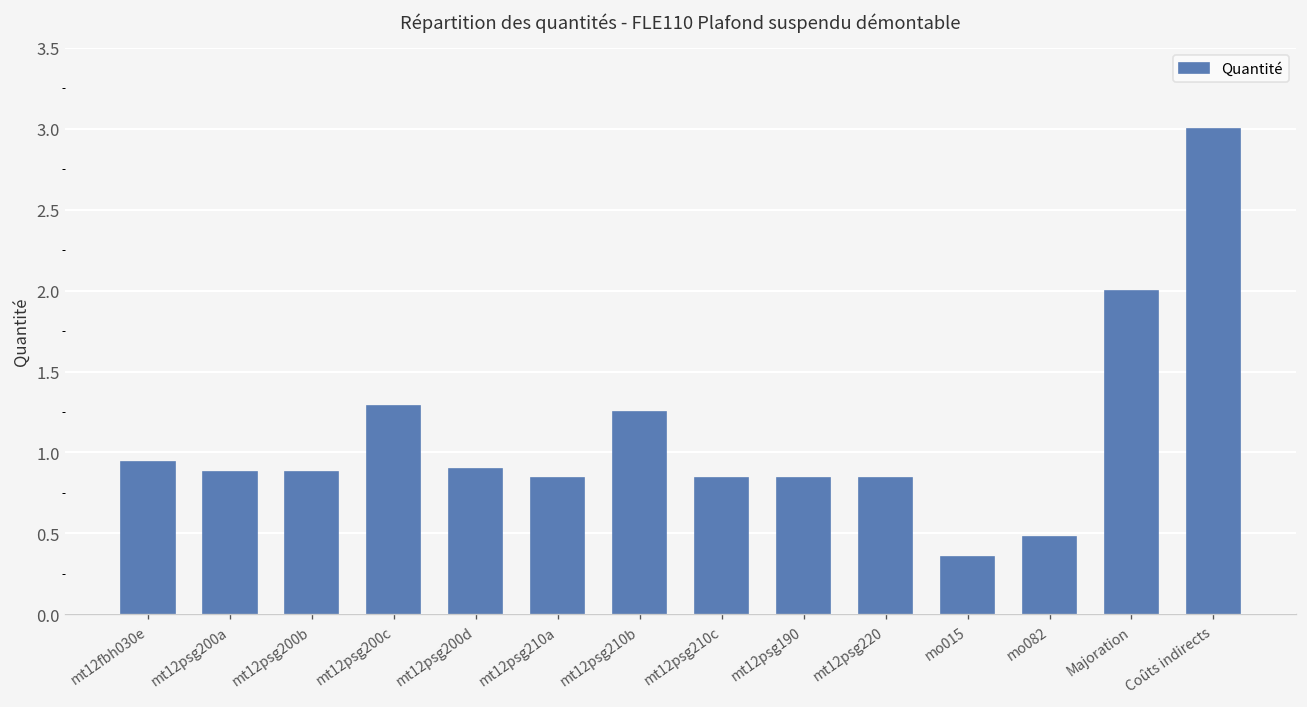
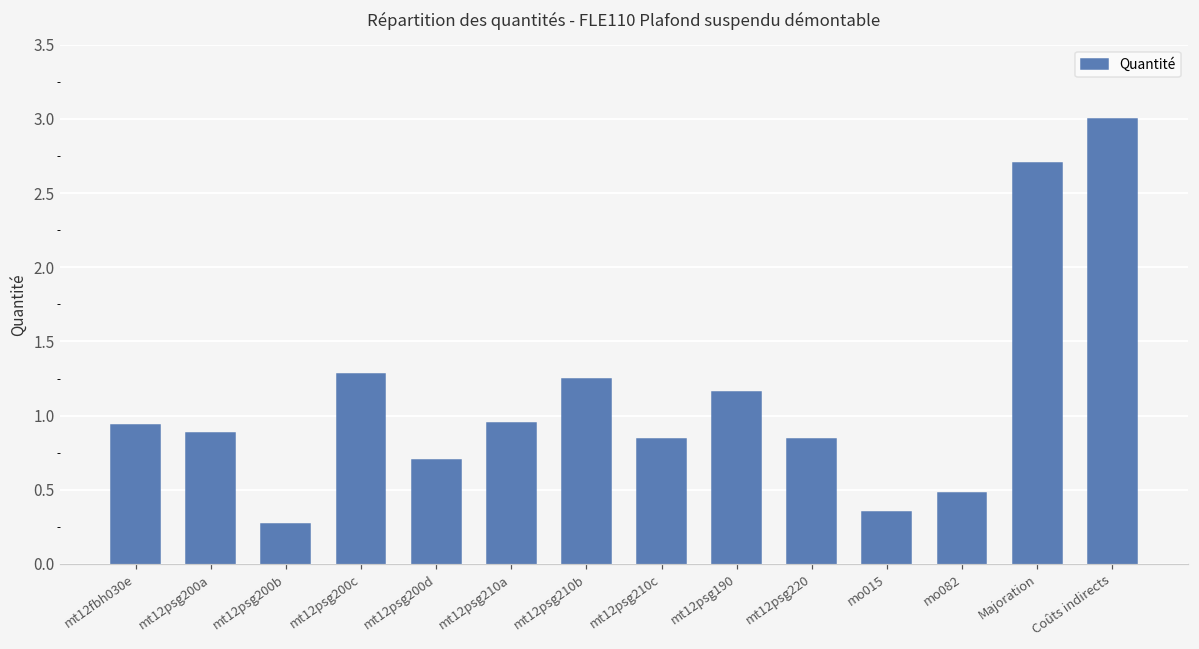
mt12psg200b: 0.88 -> 0.27
mt12psg200d: 0.9 -> 0.7
mt12psg210a: 0.84 -> 0.95
mt12psg190: 0.84 -> 1.16
Majoration: 2.0 -> 2.7
